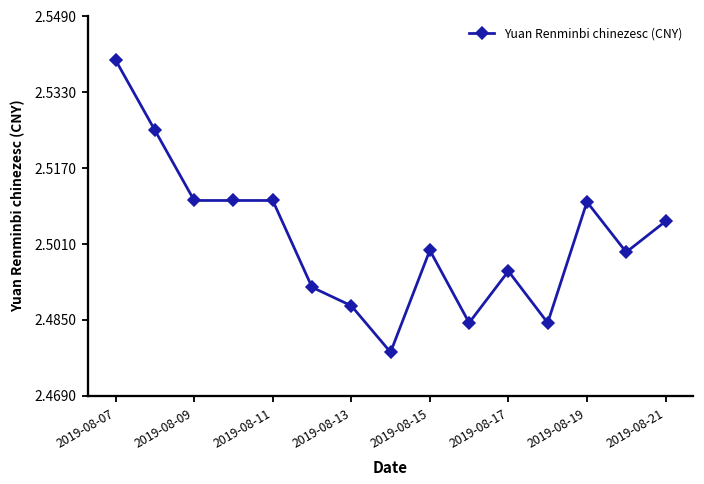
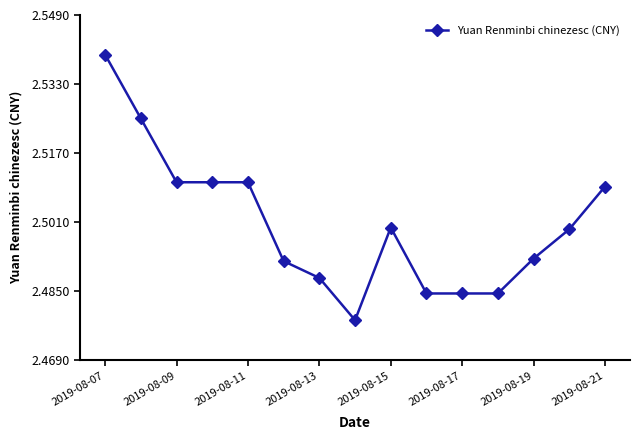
2019-08-17: 2.495 -> 2.484
2019-08-19: 2.510 -> 2.493
2019-08-21: 2.506 -> 2.509
